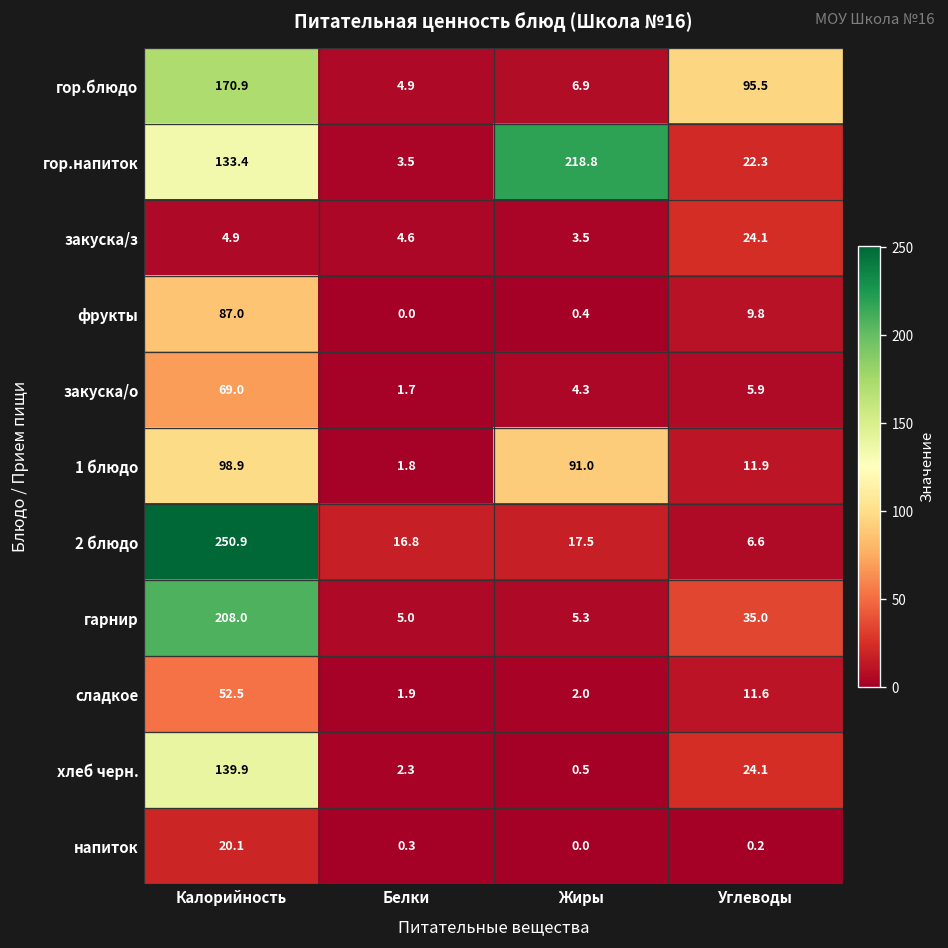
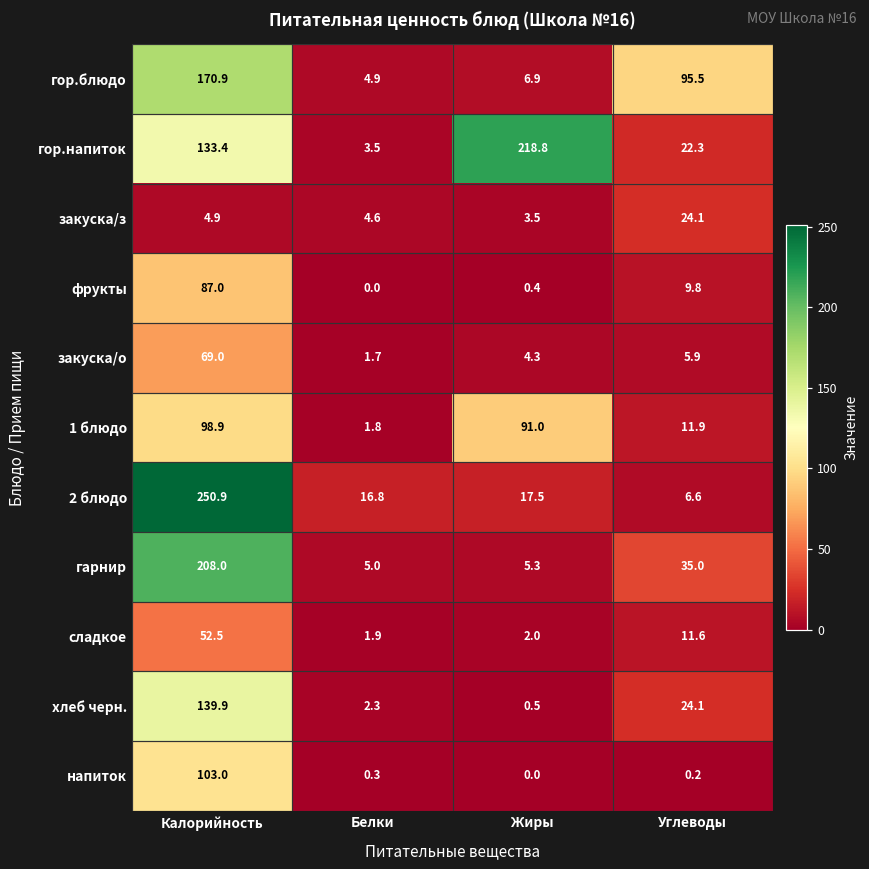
напиток, Калорийность: 20.1 -> 103.0
